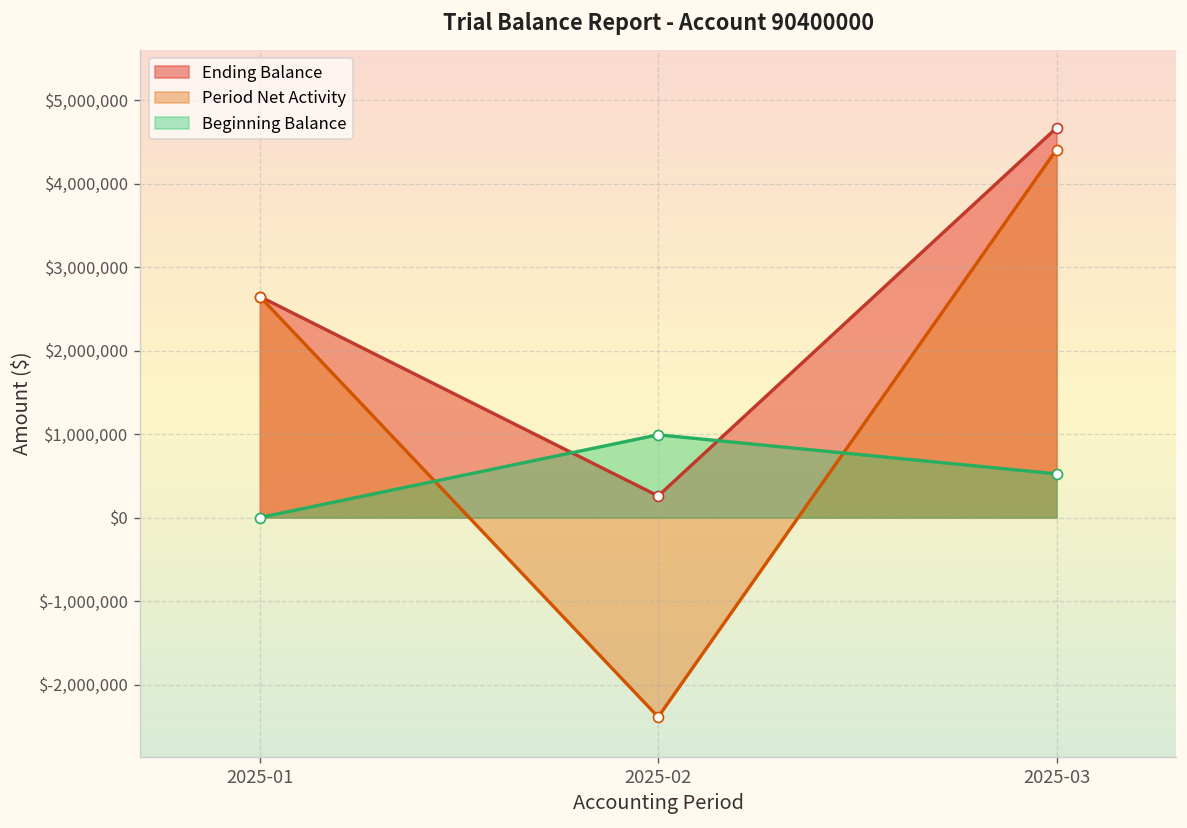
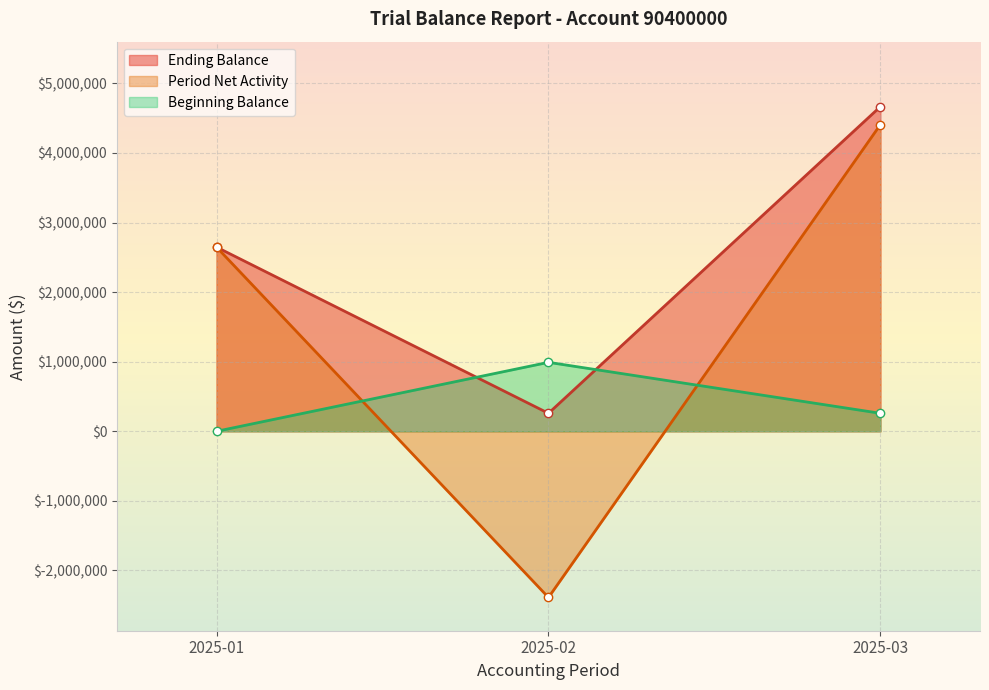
Beginning Balance, 2025-03: $500,000 -> $300,000
